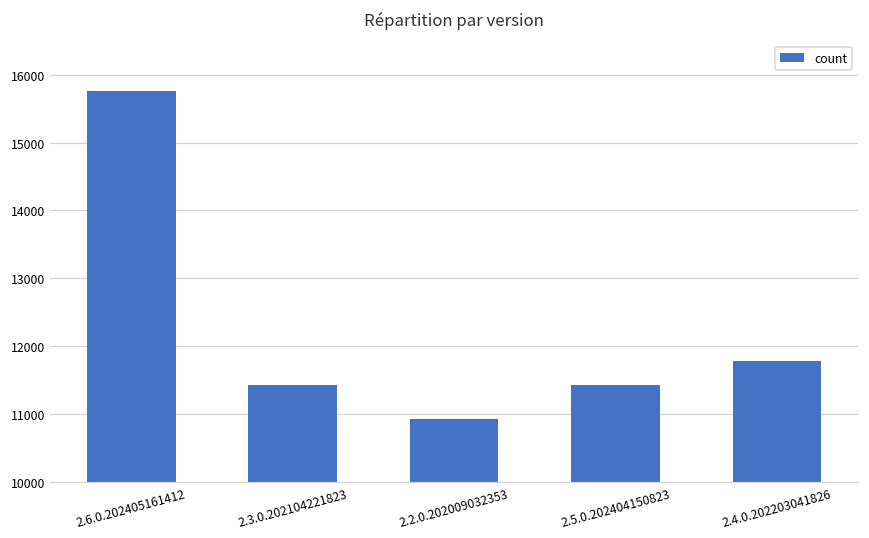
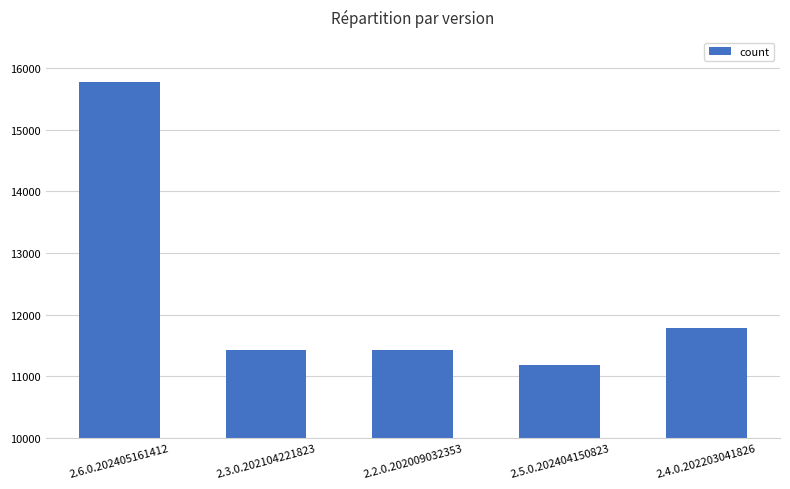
2.2.0.202009032353: 10900 -> 11400
2.5.0.202404150823: 11400 -> 11200
